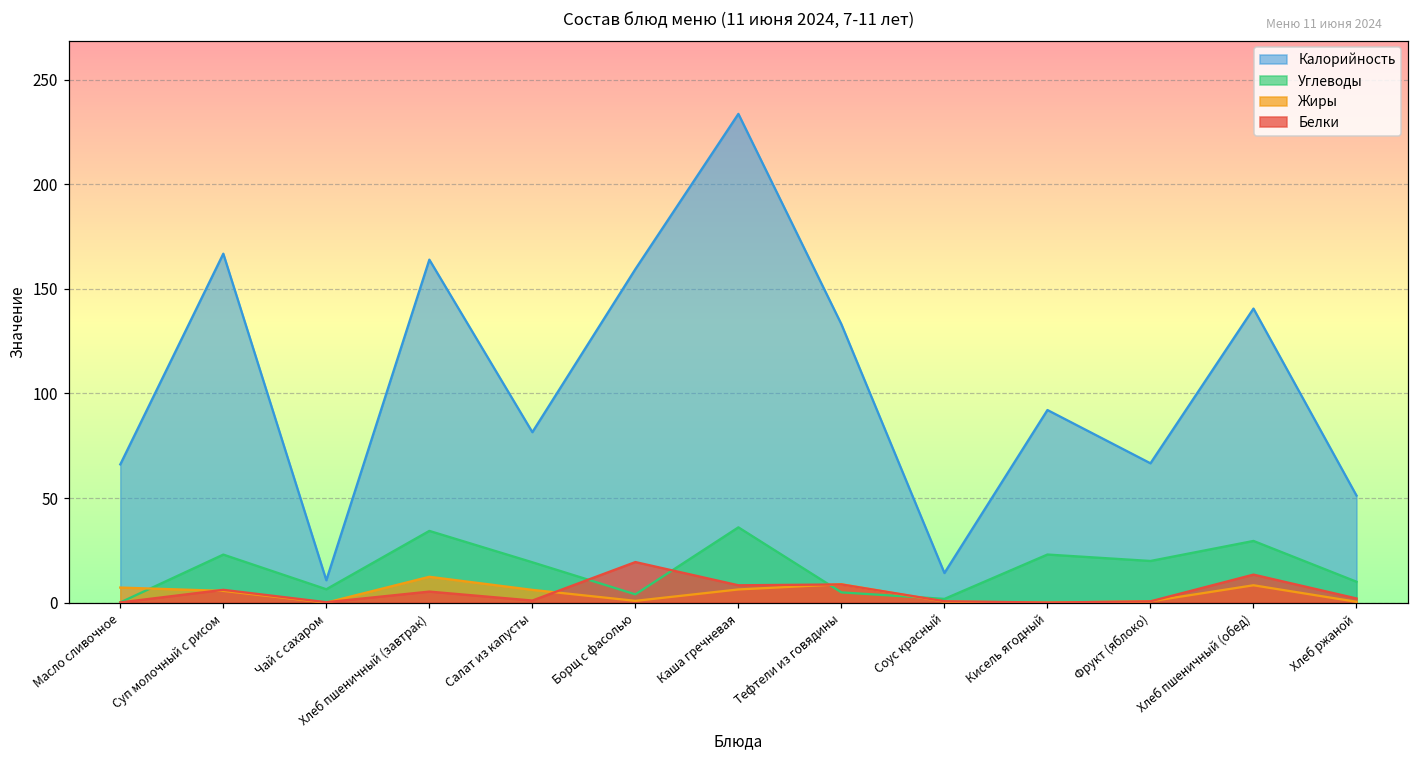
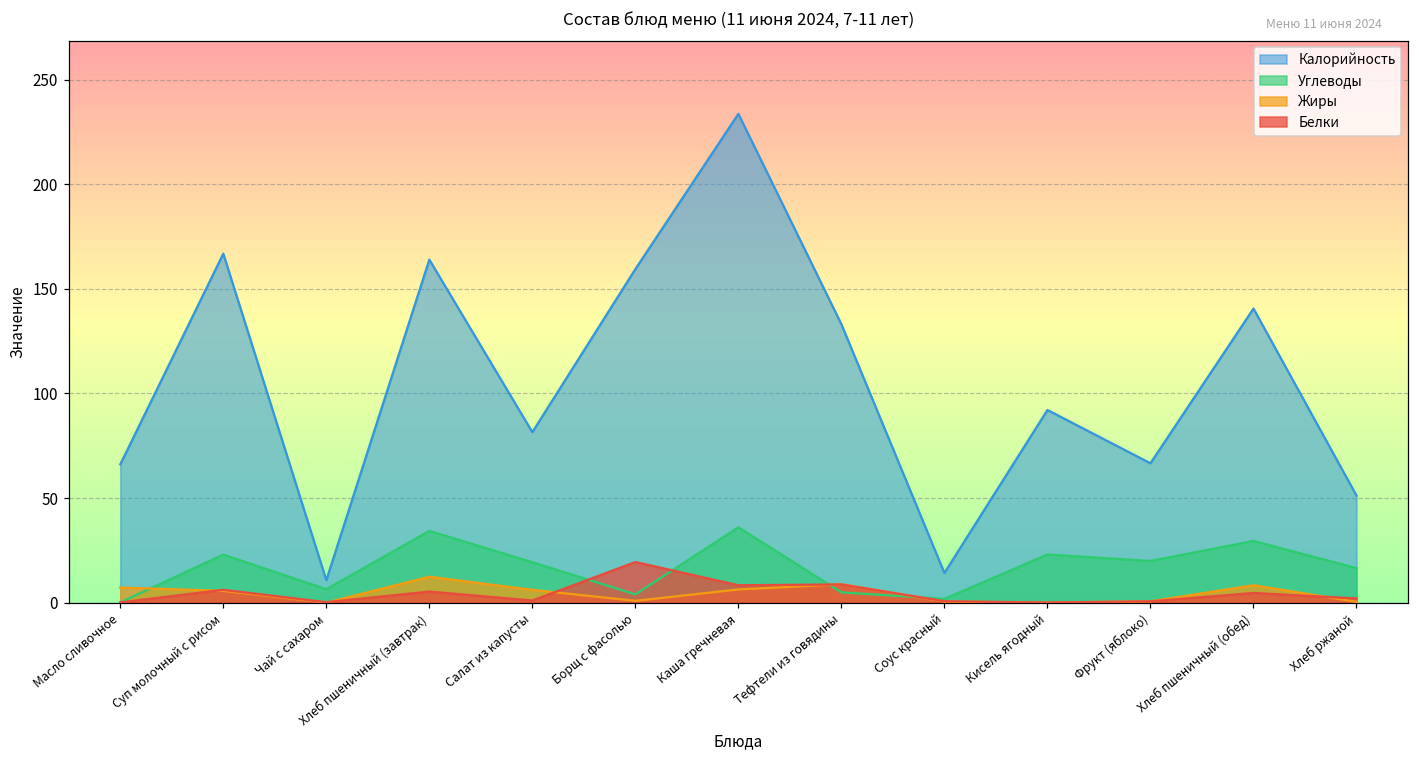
Белки, Хлеб пшеничный (обед): 13 -> 5
Углеводы, Хлеб ржаной: 10 -> 17
